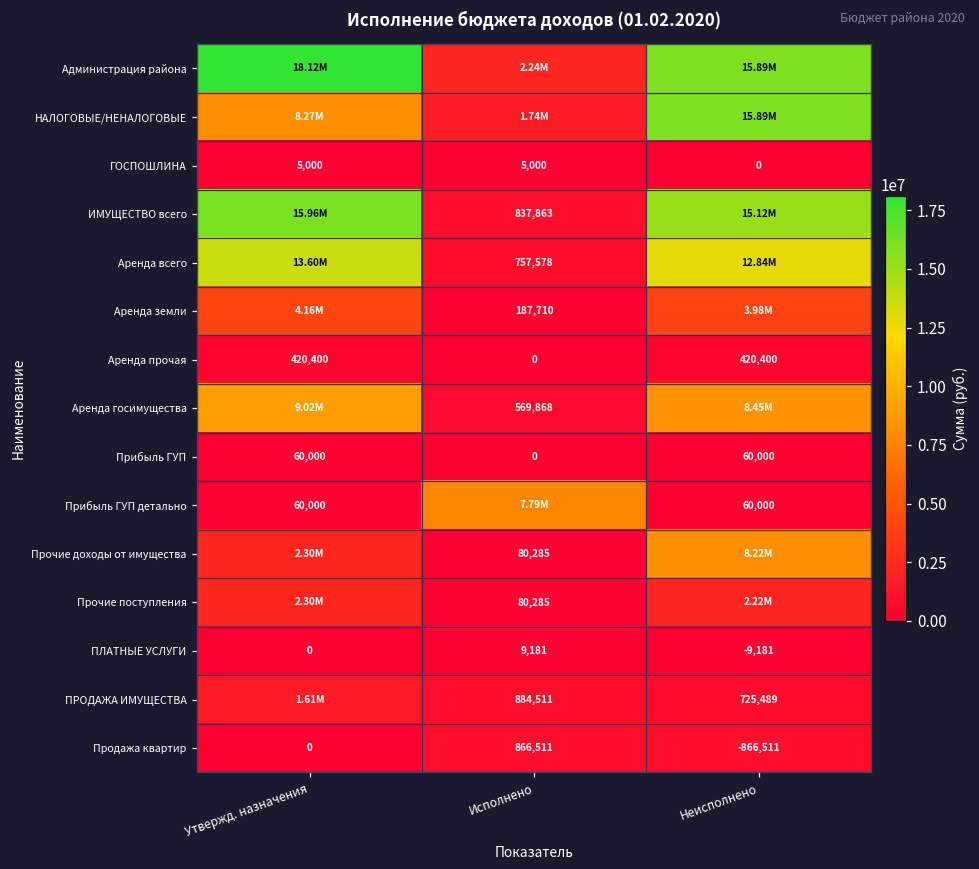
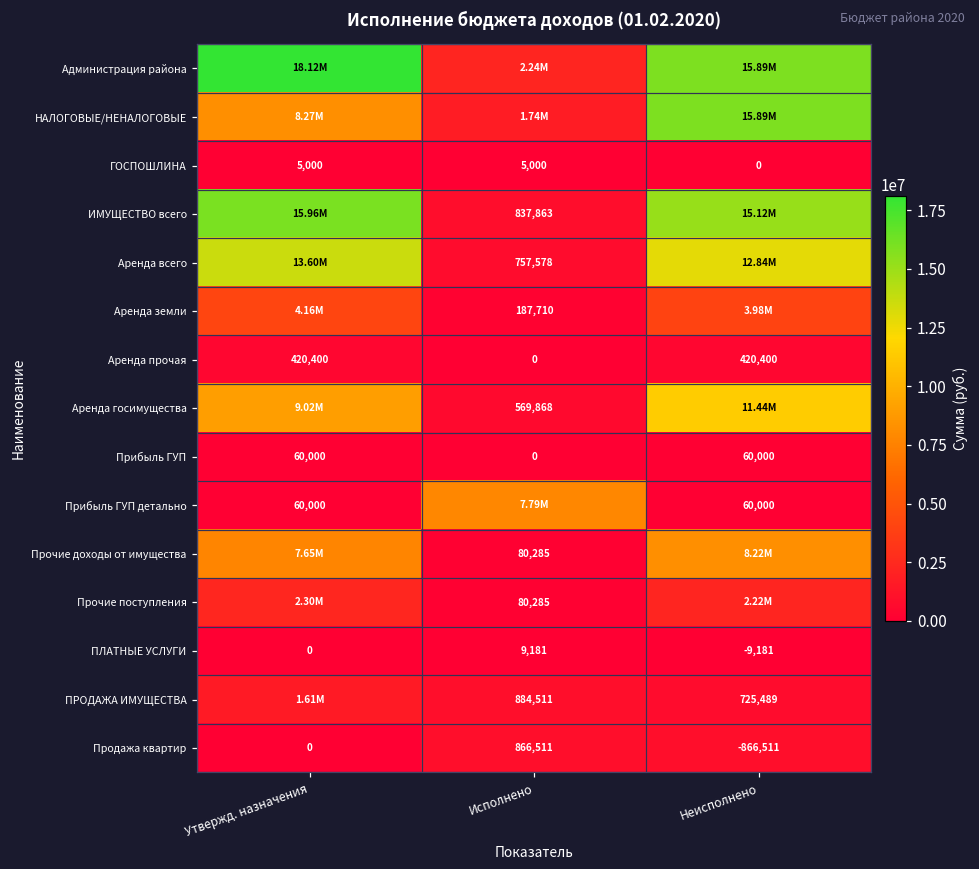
Аренда госимущества, Неисполнено: 8.45M -> 11.44M
Прочие доходы от имущества, Утвержд. назначения: 2.30M -> 7.65M
